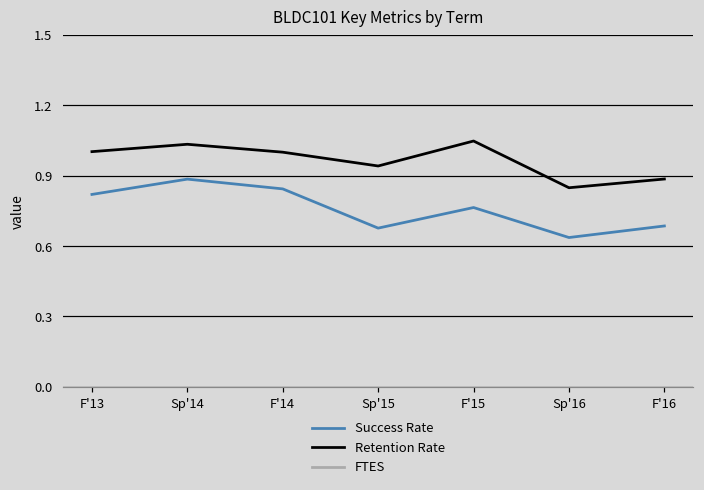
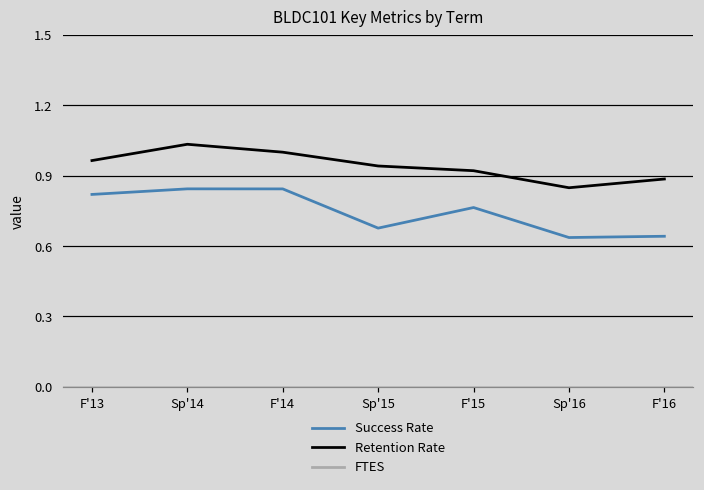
Retention Rate, F'13: 1.00 -> 0.96
Success Rate, Sp'14: 0.89 -> 0.84
Retention Rate, F'15: 1.05 -> 0.92
Success Rate, F'16: 0.69 -> 0.64
